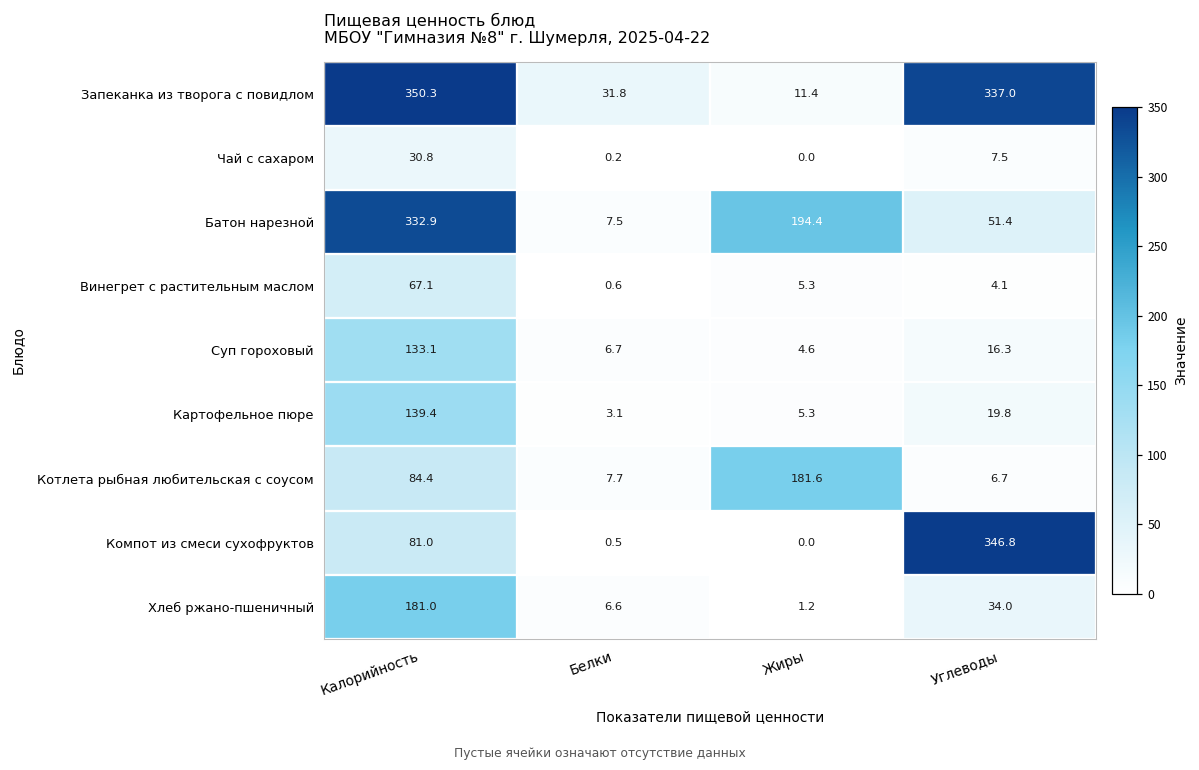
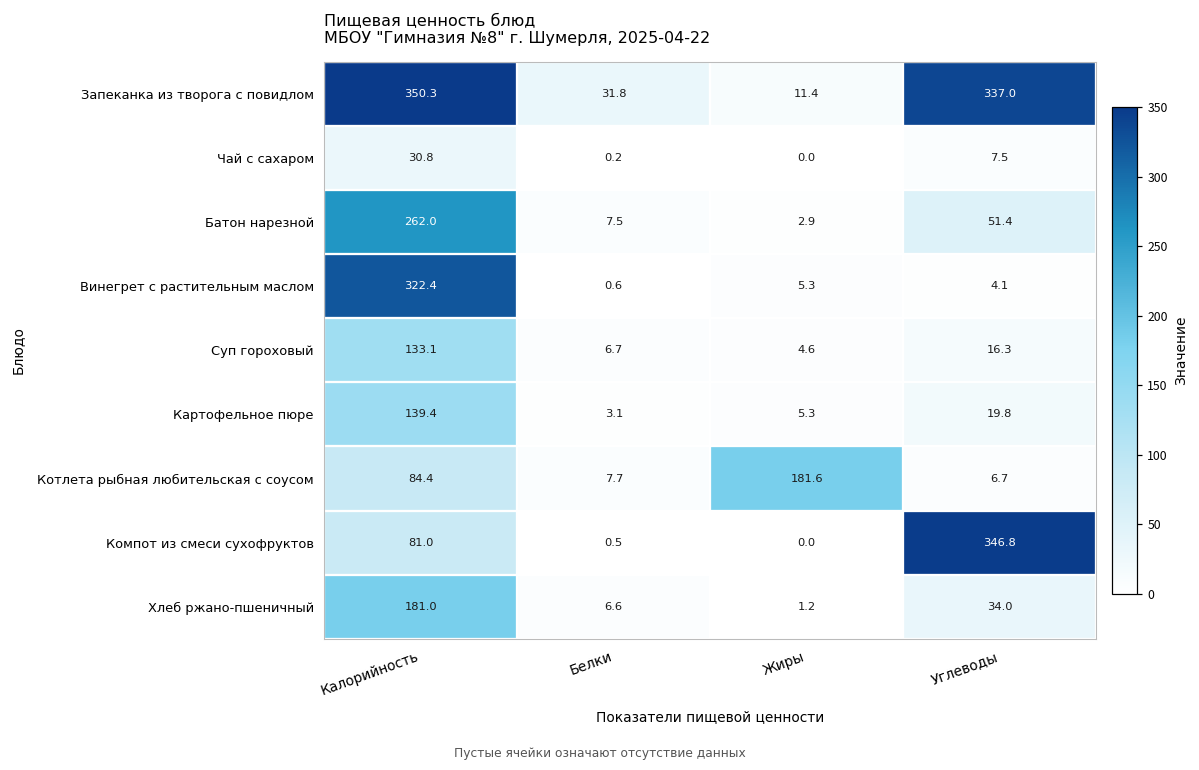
Батон нарезной, Калорийность: 332.9 -> 262.0
Батон нарезной, Жиры: 194.4 -> 2.9
Винегрет с растительным маслом, Калорийность: 67.1 -> 322.4
